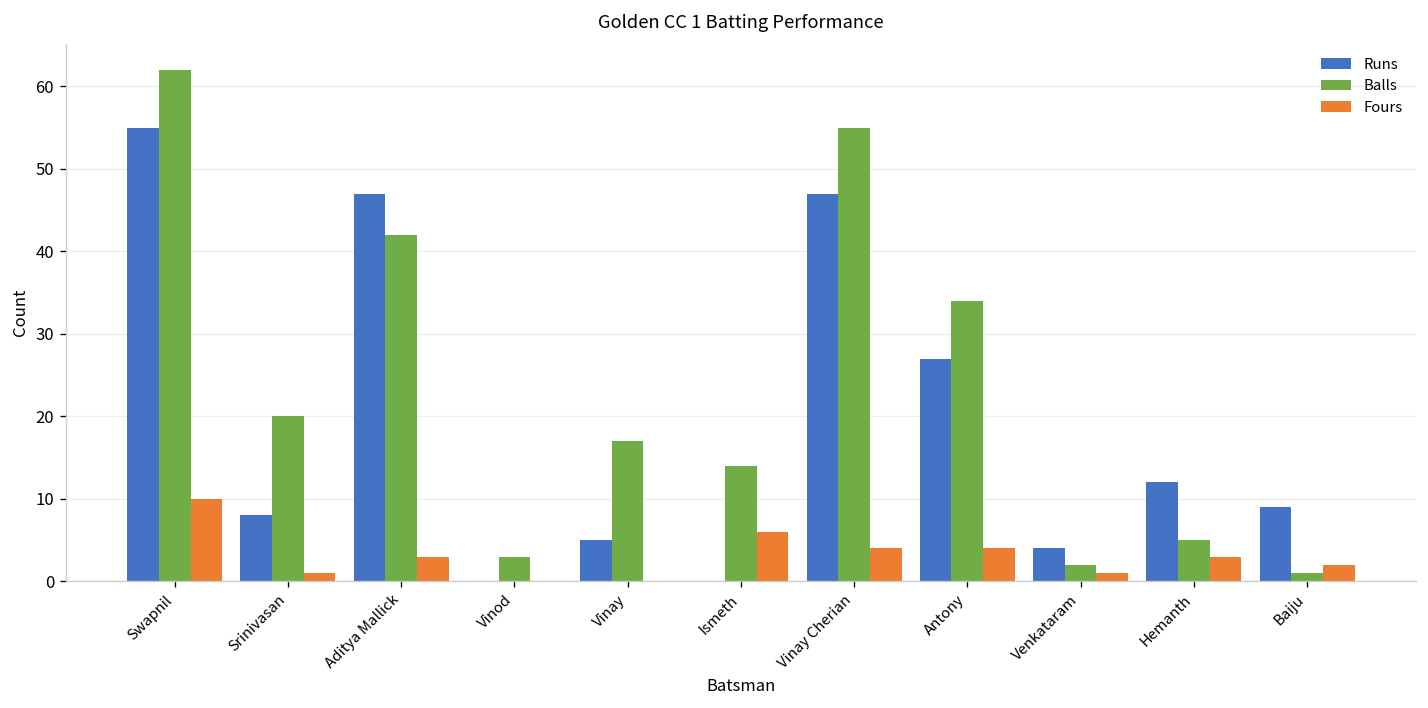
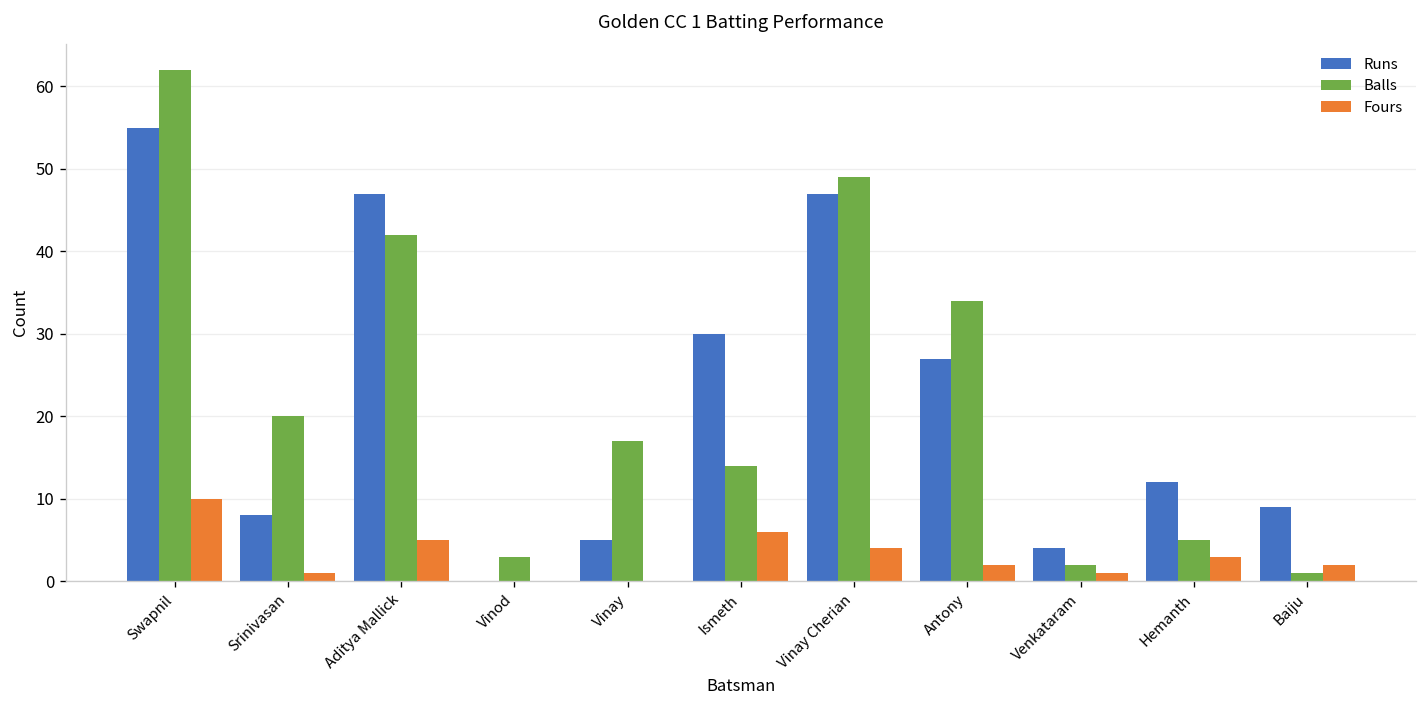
Fours, Aditya Mallick: 3 -> 5
Runs, Ismeth: 0 -> 30
Balls, Vinay Cherian: 55 -> 49
Fours, Antony: 4 -> 2
